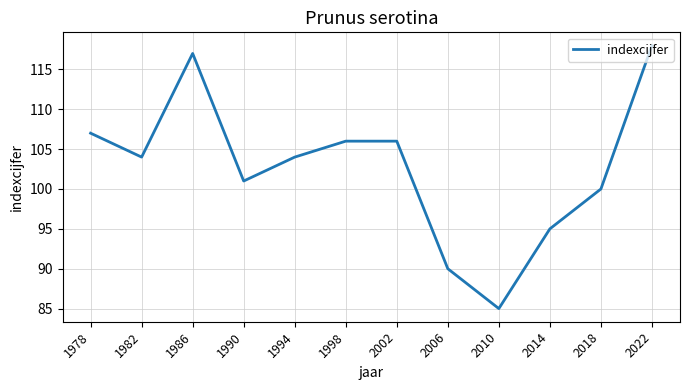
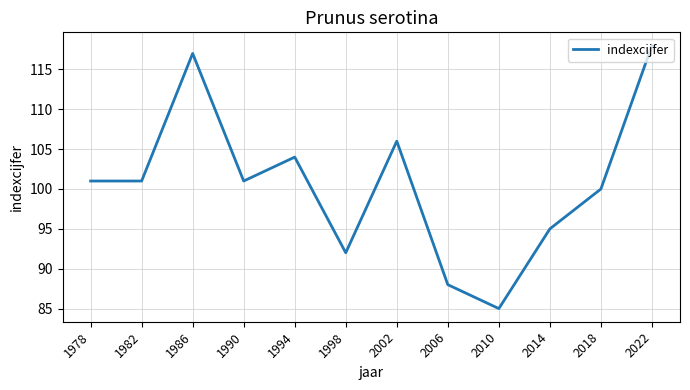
1978: 107 -> 101
1982: 104 -> 101
1998: 106 -> 92
2006: 90 -> 88
